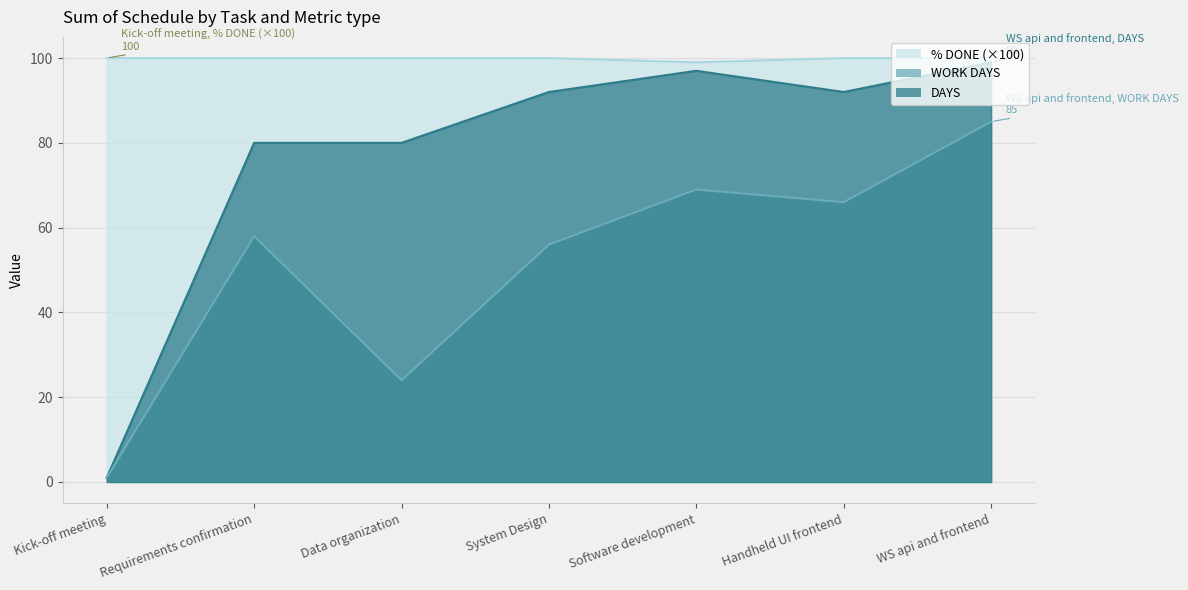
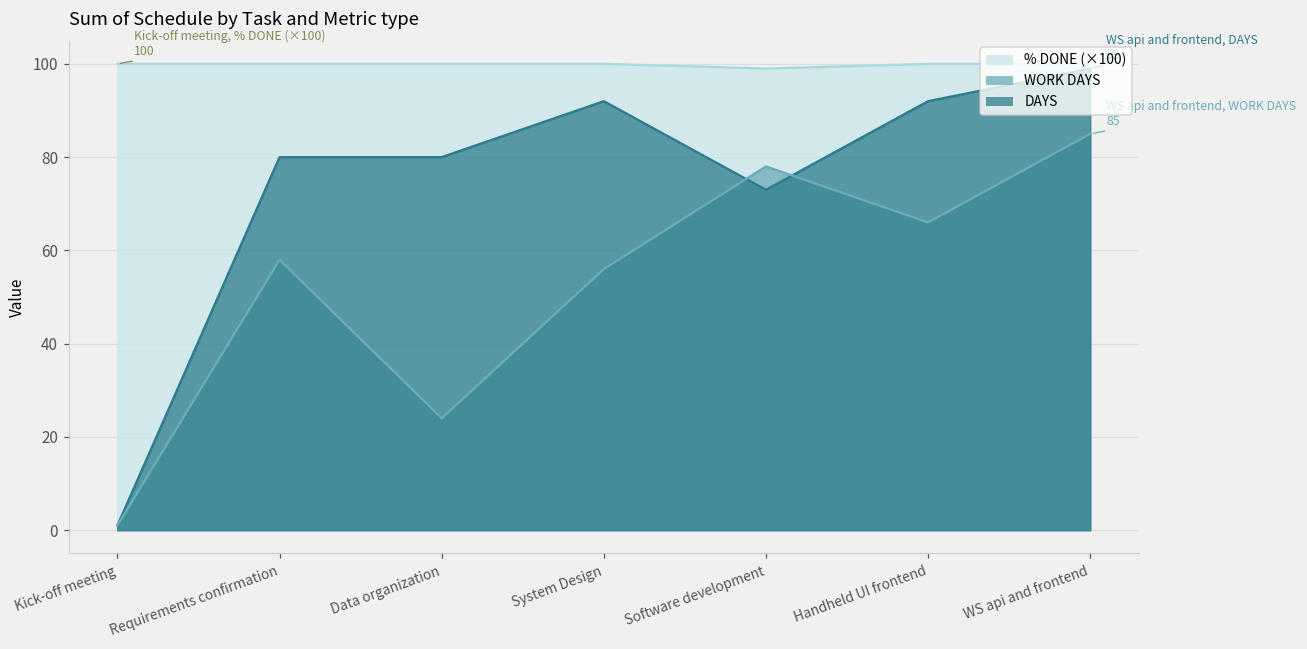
WORK DAYS, Software development: 69 -> 78
DAYS, Software development: 97 -> 73
